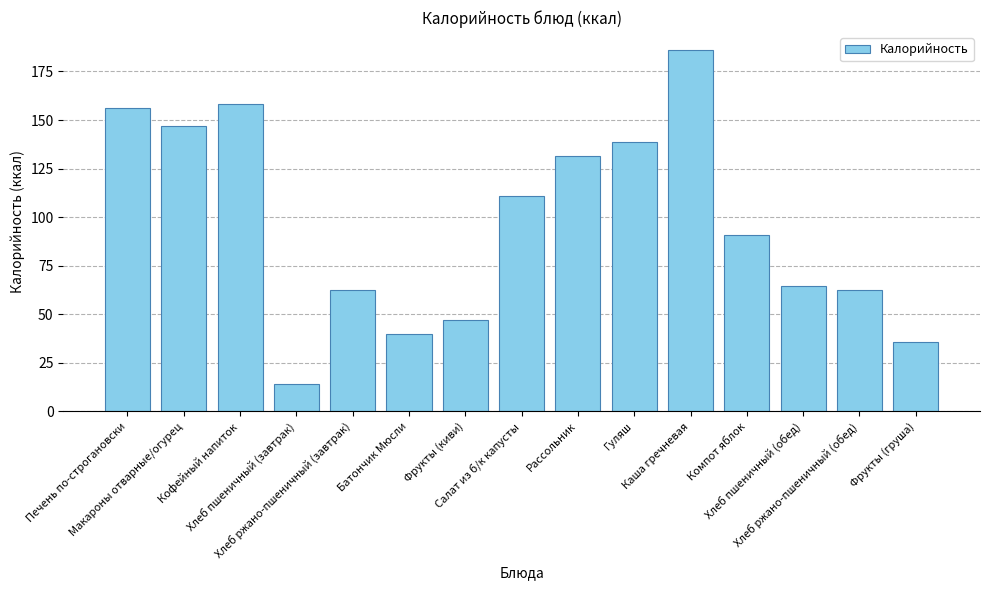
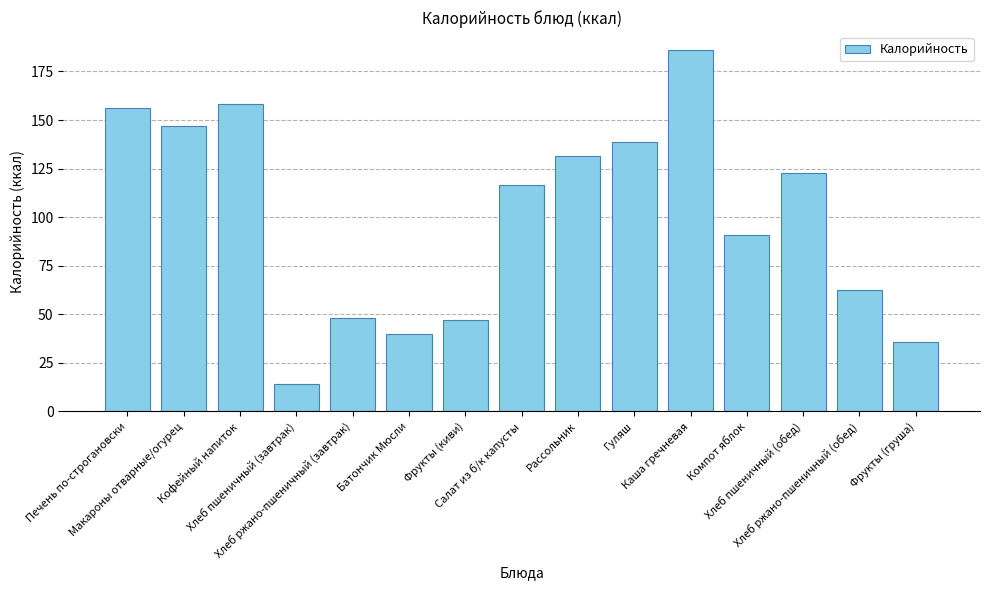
Хлеб ржано-пшеничный (завтрак): 63 -> 48
Салат из б/к капусты: 111 -> 117
Хлеб пшеничный (обед): 65 -> 123
